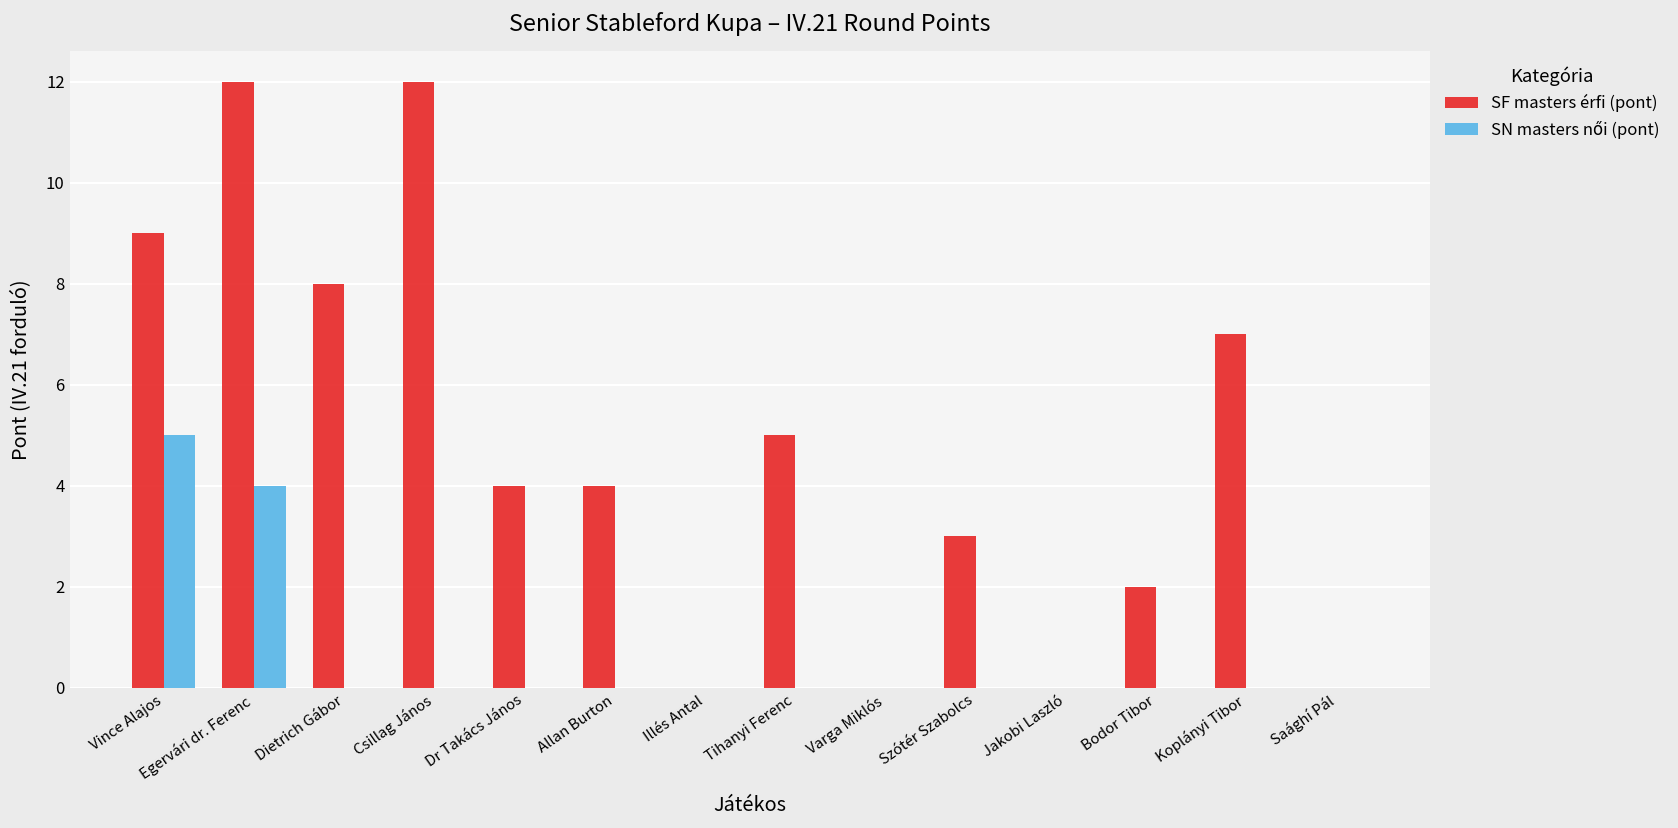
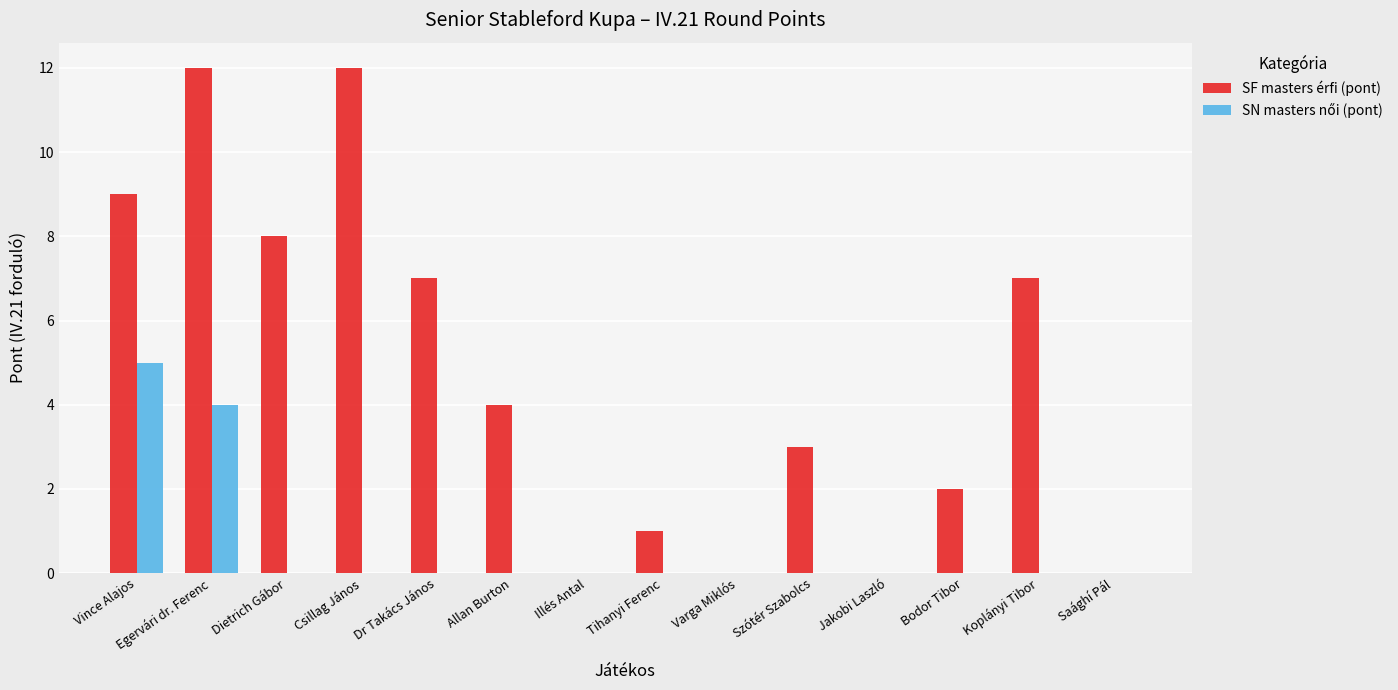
SF masters érfi (pont), Dr Takács János: 4 -> 7
SF masters érfi (pont), Tihanyi Ferenc: 5 -> 1
